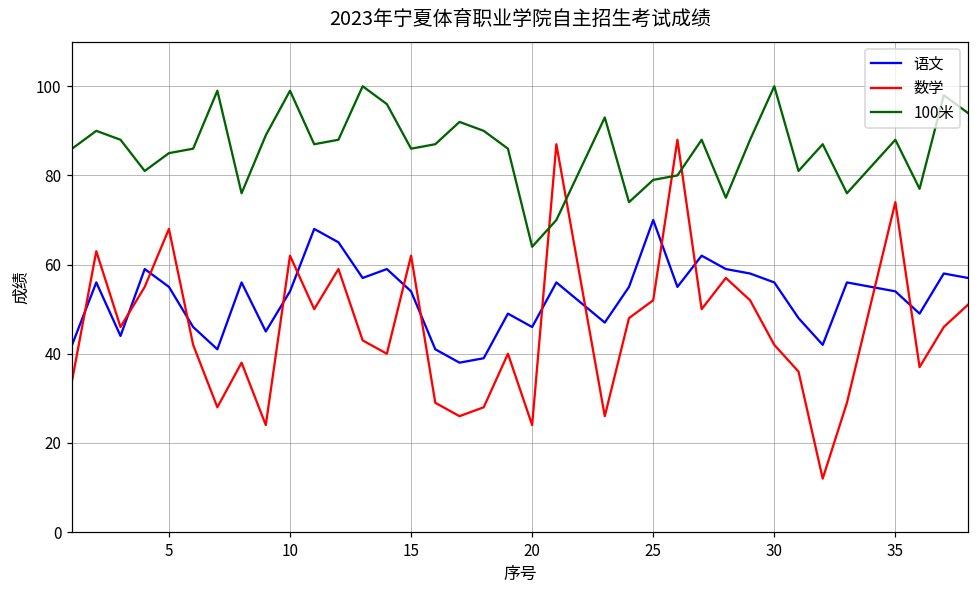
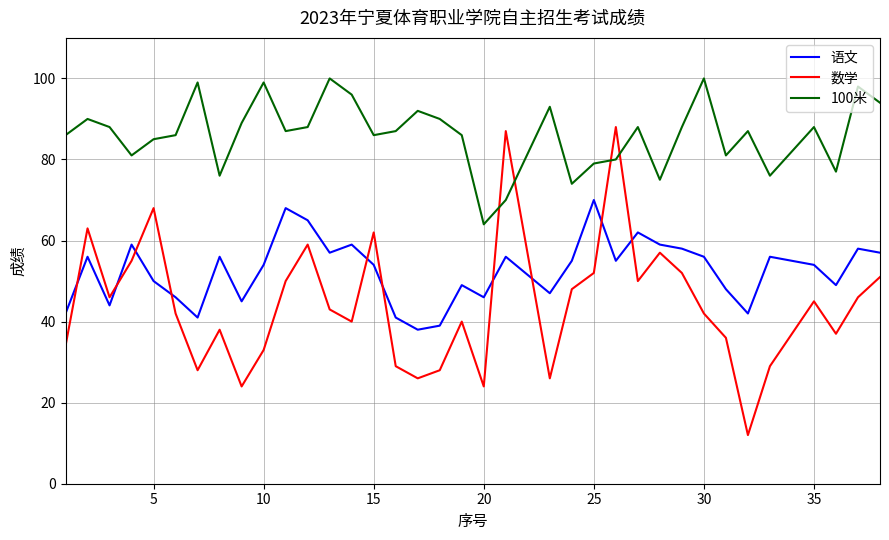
语文, 5: 55 -> 50
数学, 10: 62 -> 33
数学, 35: 74 -> 45
